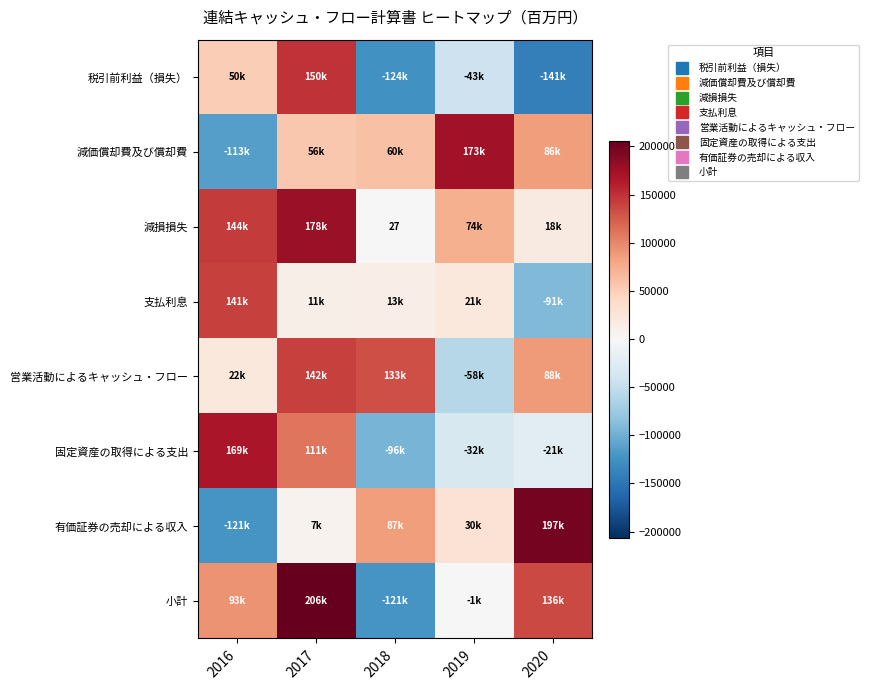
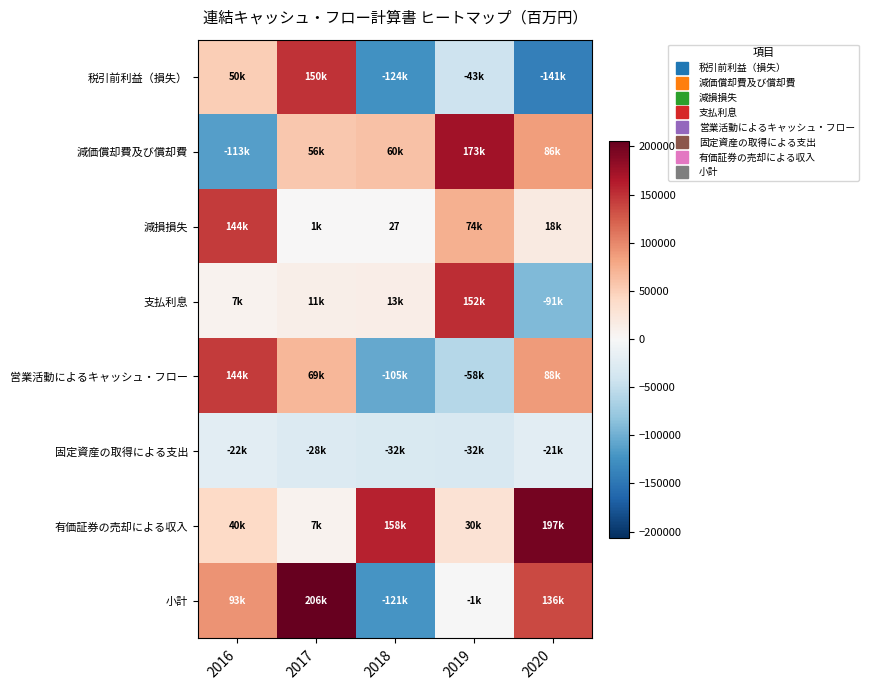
減損損失, 2017: 178k -> 1k
支払利息, 2016: 141k -> 7k
支払利息, 2019: 21k -> 152k
営業活動によるキャッシュ・フロー, 2016: 22k -> 144k
営業活動によるキャッシュ・フロー, 2017: 142k -> 69k
営業活動によるキャッシュ・フロー, 2018: 133k -> -105k
固定資産の取得による支出, 2016: 169k -> -22k
固定資産の取得による支出, 2017: 111k -> -28k
固定資産の取得による支出, 2018: -96k -> -32k
有価証券の売却による収入, 2016: -121k -> 40k
有価証券の売却による収入, 2018: 87k -> 158k
